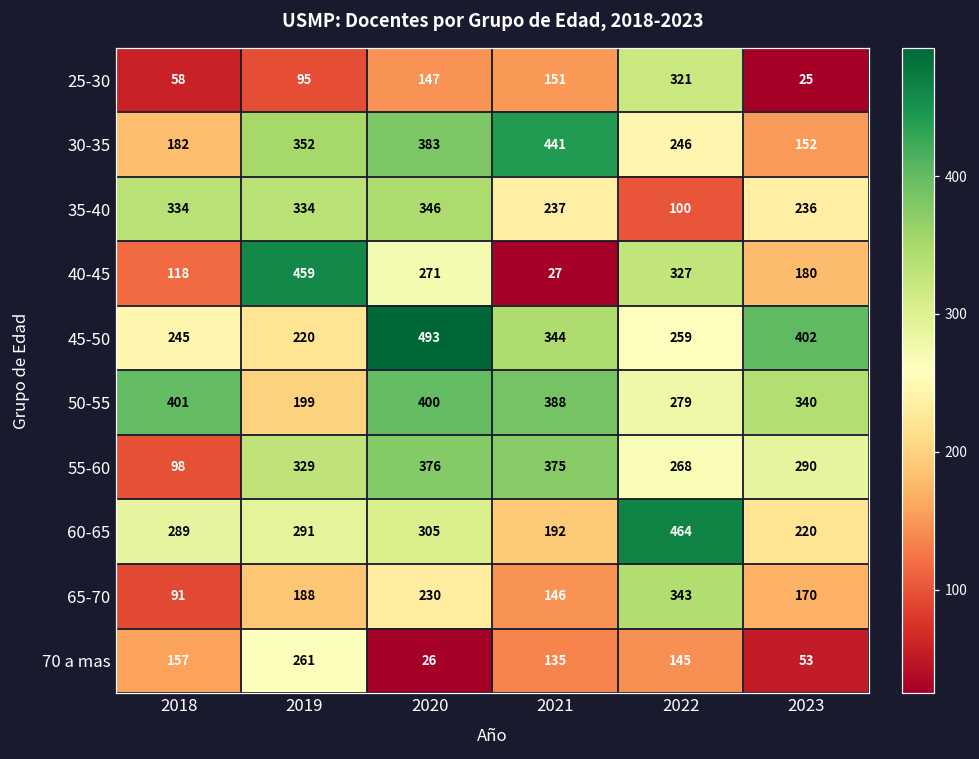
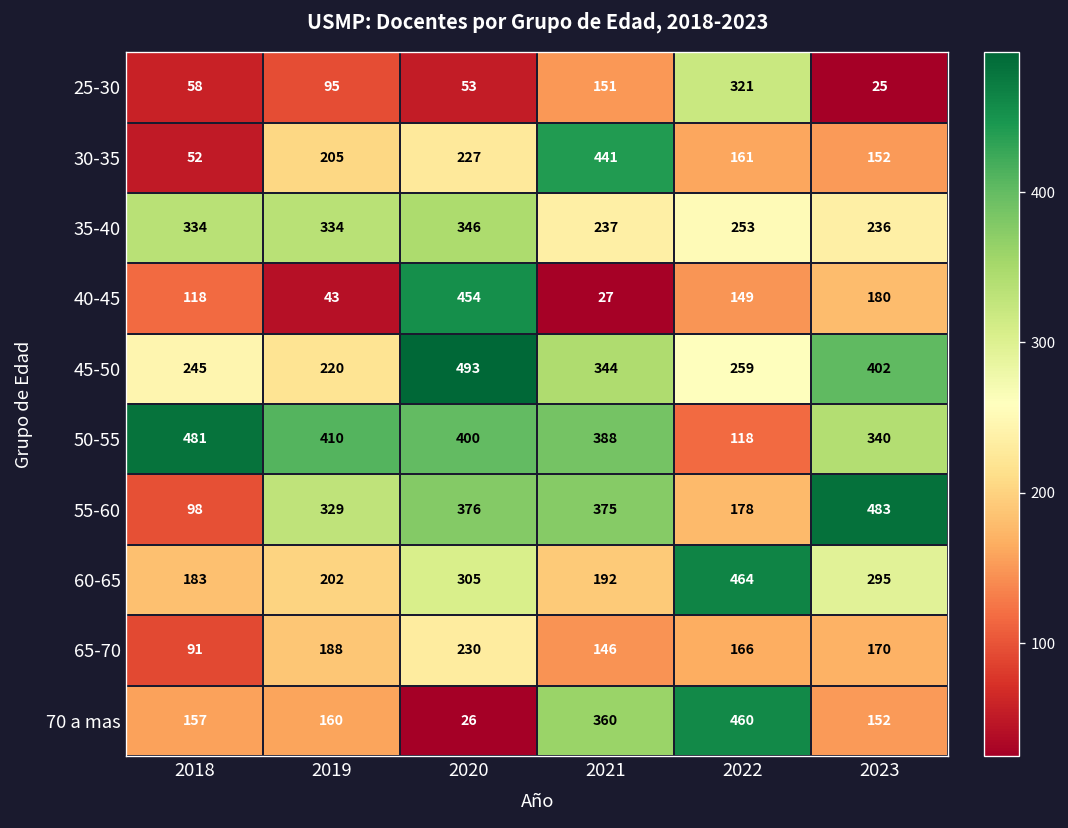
25-30, 2020: 147 -> 53
30-35, 2018: 182 -> 52
30-35, 2019: 352 -> 205
30-35, 2020: 383 -> 227
30-35, 2022: 246 -> 161
35-40, 2022: 100 -> 253
40-45, 2019: 459 -> 43
40-45, 2020: 271 -> 454
40-45, 2022: 327 -> 149
50-55, 2018: 401 -> 481
50-55, 2019: 199 -> 410
50-55, 2022: 279 -> 118
55-60, 2022: 268 -> 178
55-60, 2023: 290 -> 483
60-65, 2018: 289 -> 183
60-65, 2019: 291 -> 202
60-65, 2023: 220 -> 295
65-70, 2022: 343 -> 166
70 a mas, 2019: 261 -> 160
70 a mas, 2021: 135 -> 360
70 a mas, 2022: 145 -> 460
70 a mas, 2023: 53 -> 152
